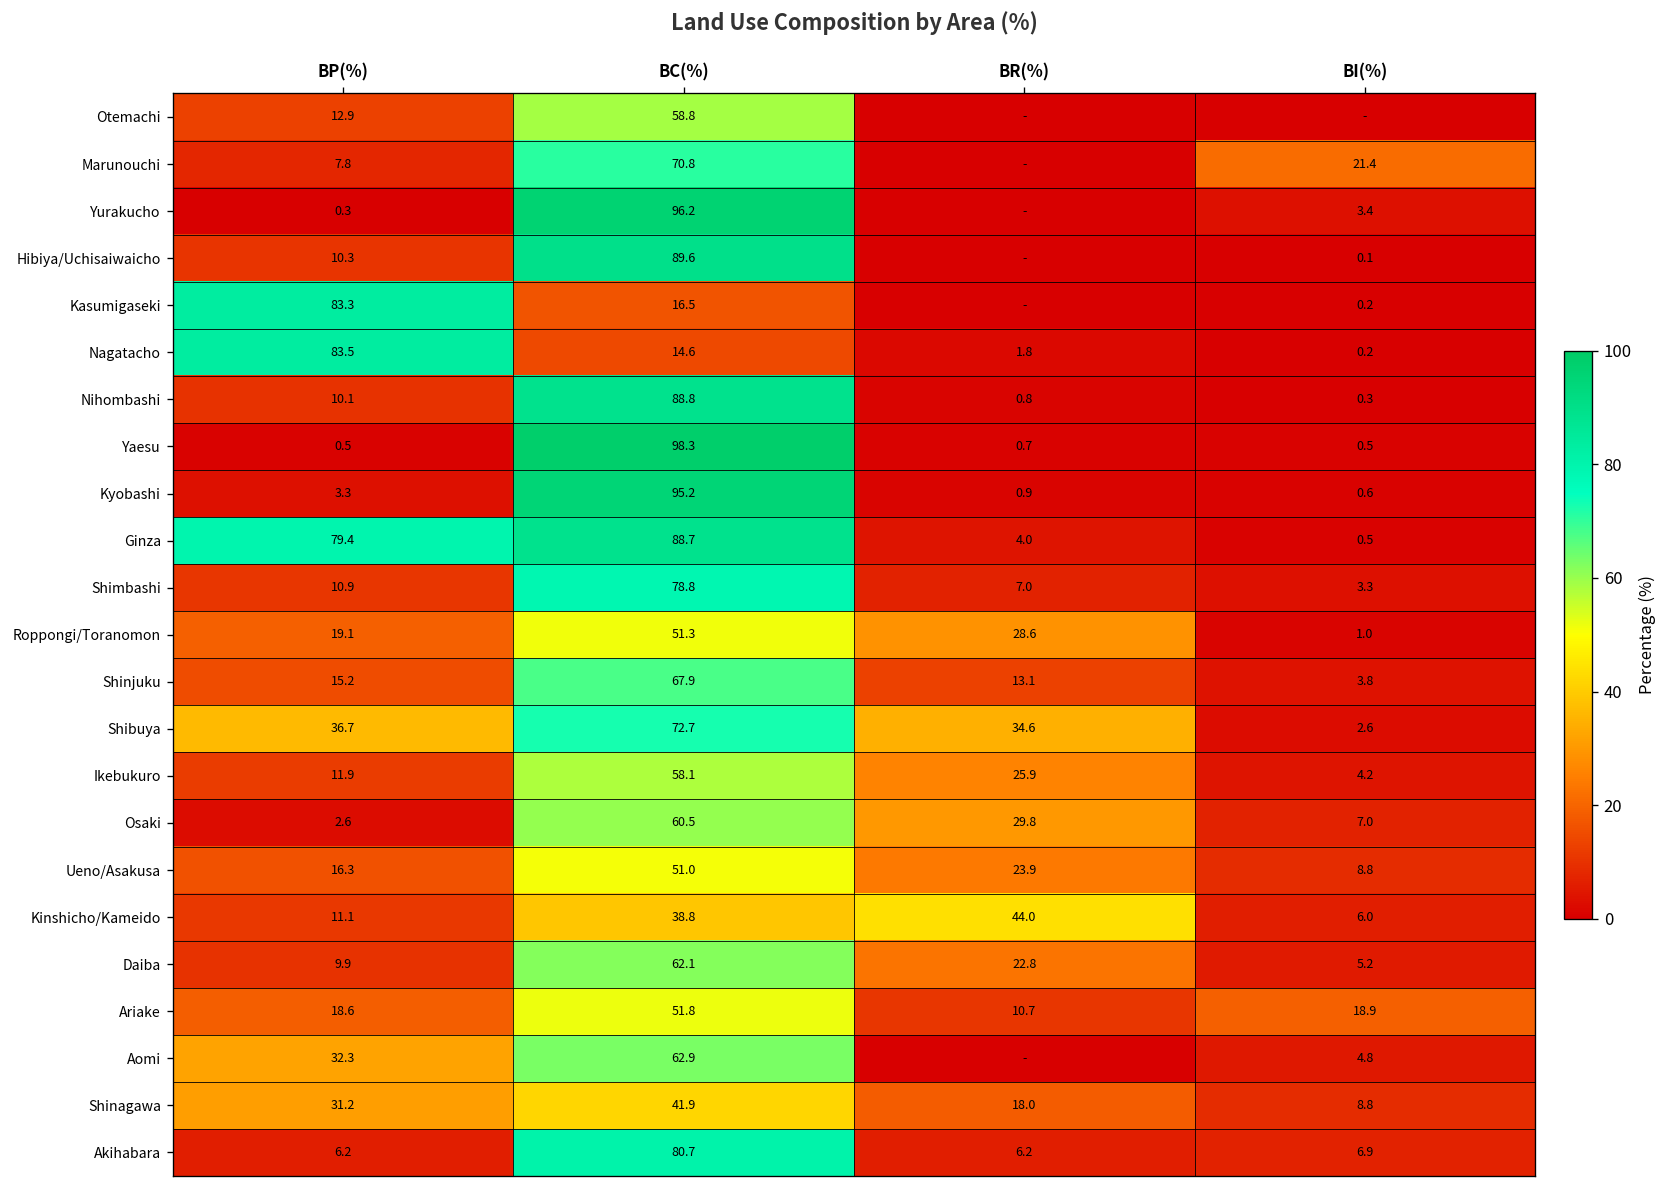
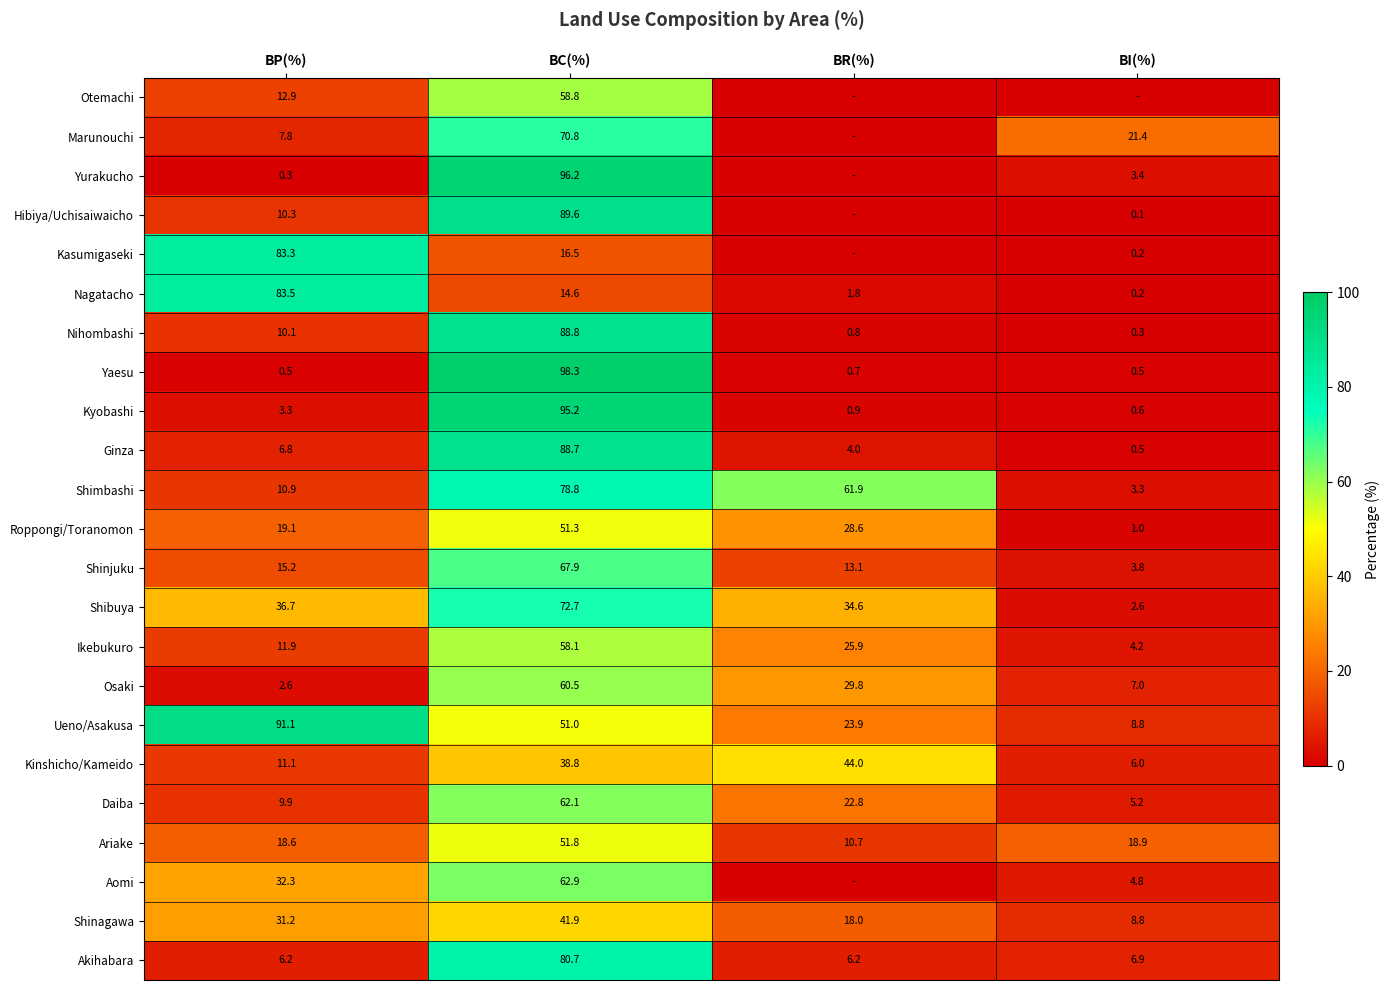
Ginza, BP(%): 79.4 -> 6.8
Shimbashi, BR(%): 7.0 -> 61.9
Ueno/Asakusa, BP(%): 16.3 -> 91.1
